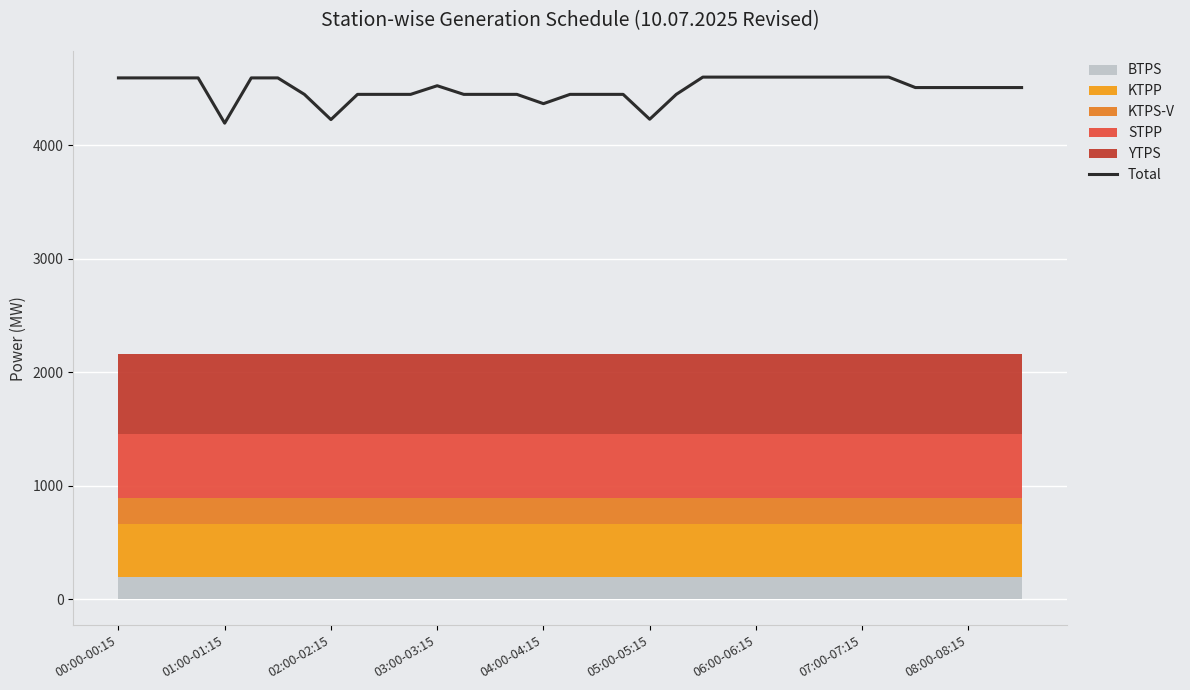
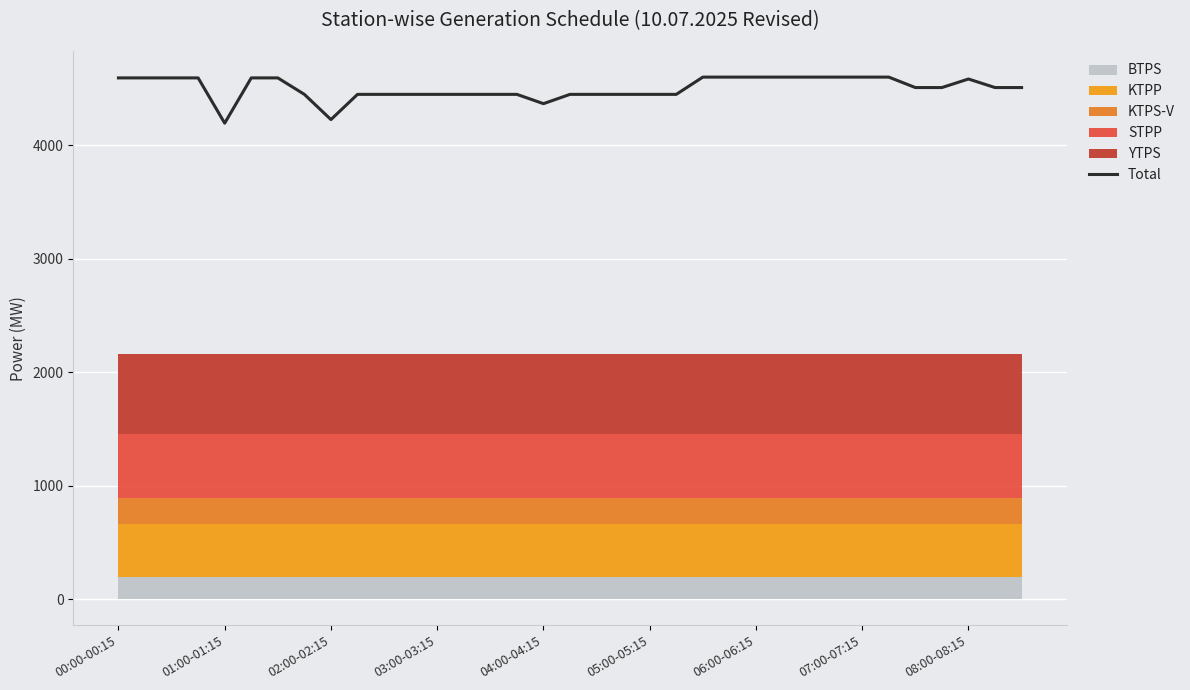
Total, 03:00-03:15: 4520 -> 4450
Total, 05:00-05:15: 4230 -> 4450
Total, 08:00-08:15: 4510 -> 4580
